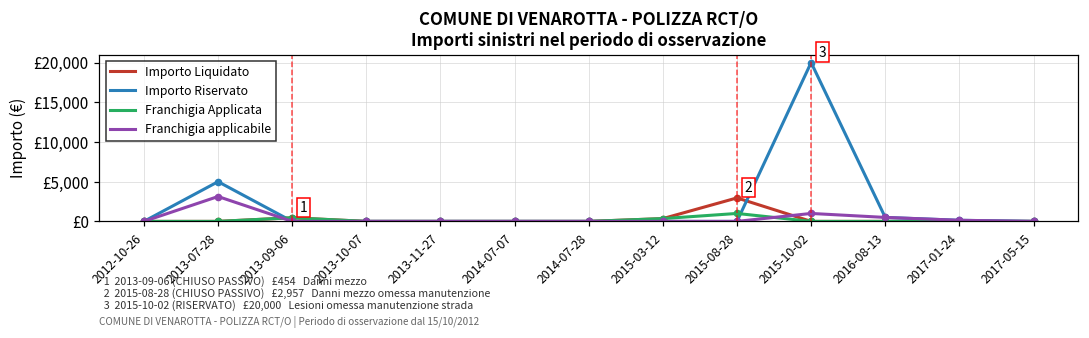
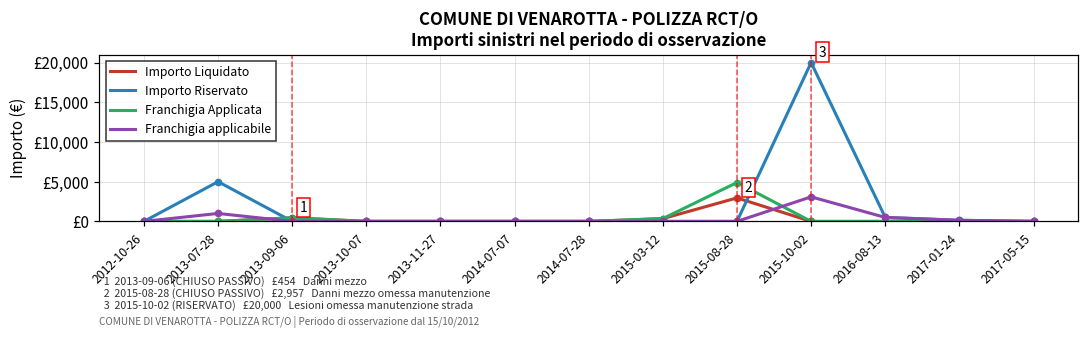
Franchigia applicabile, 2013-07-28: £3,000 -> £1,000
Franchigia Applicata, 2015-08-28: £1,000 -> £5,000
Franchigia applicabile, 2015-10-02: £1,000 -> £3,000
